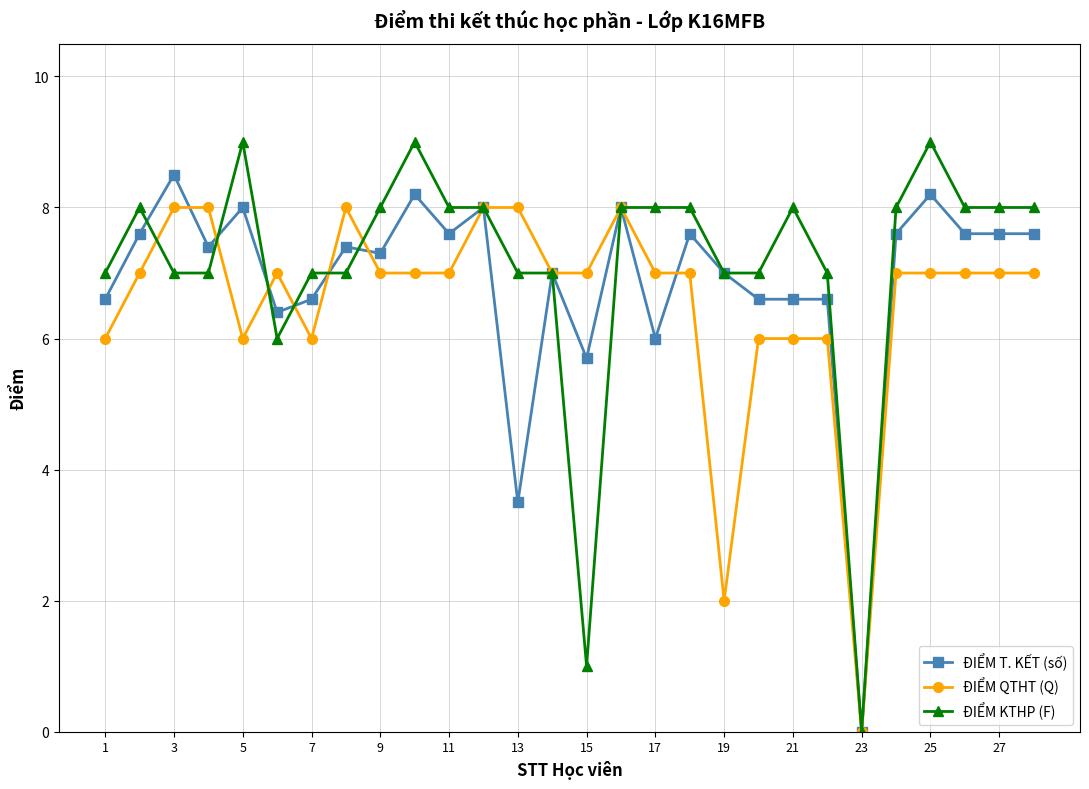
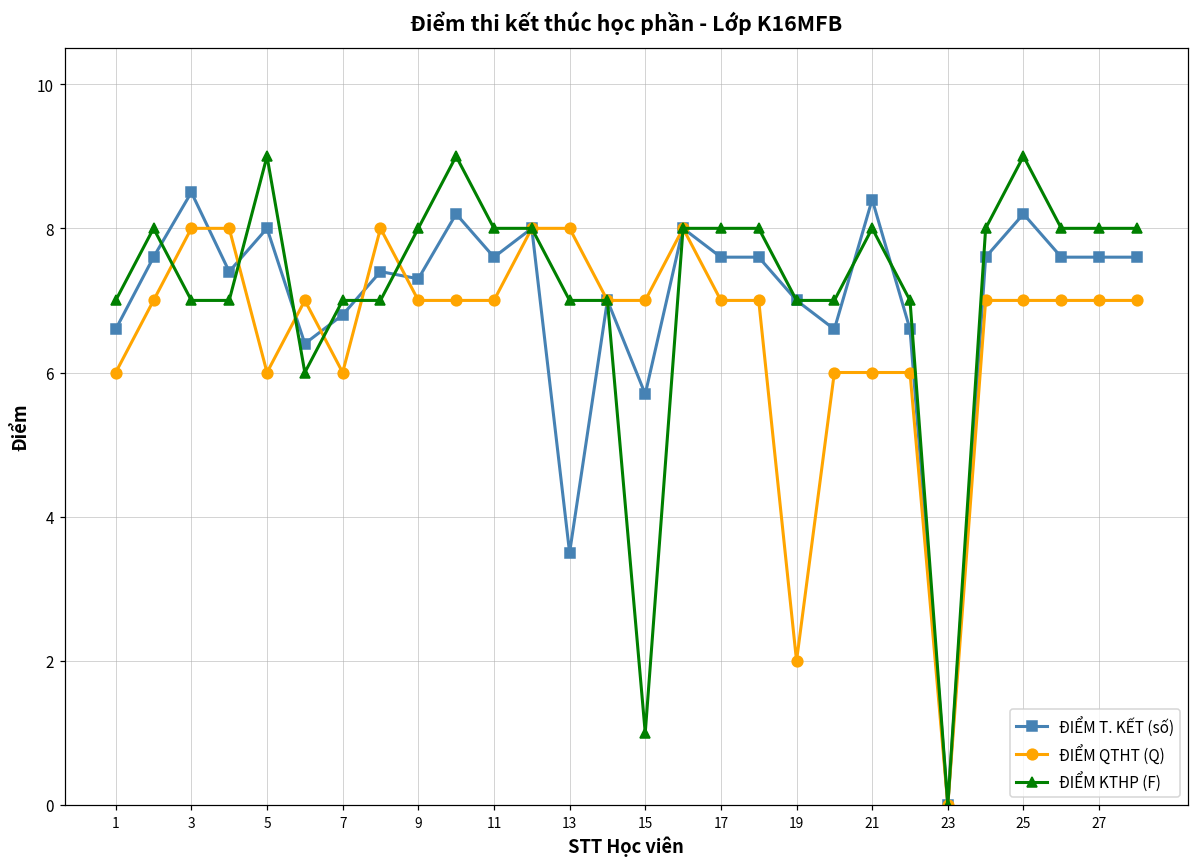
ĐIỂM T. KẾT (số), 7: 6.6 -> 6.8
ĐIỂM T. KẾT (số), 17: 6.0 -> 7.6
ĐIỂM T. KẾT (số), 21: 6.6 -> 8.4
